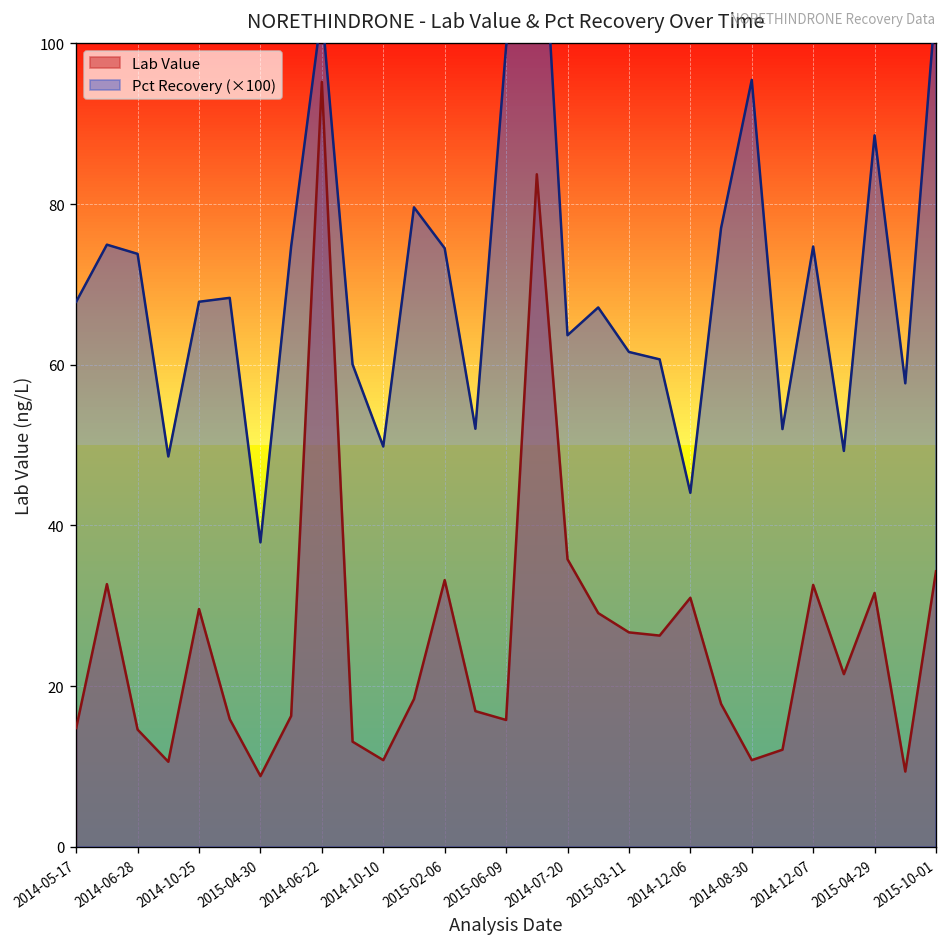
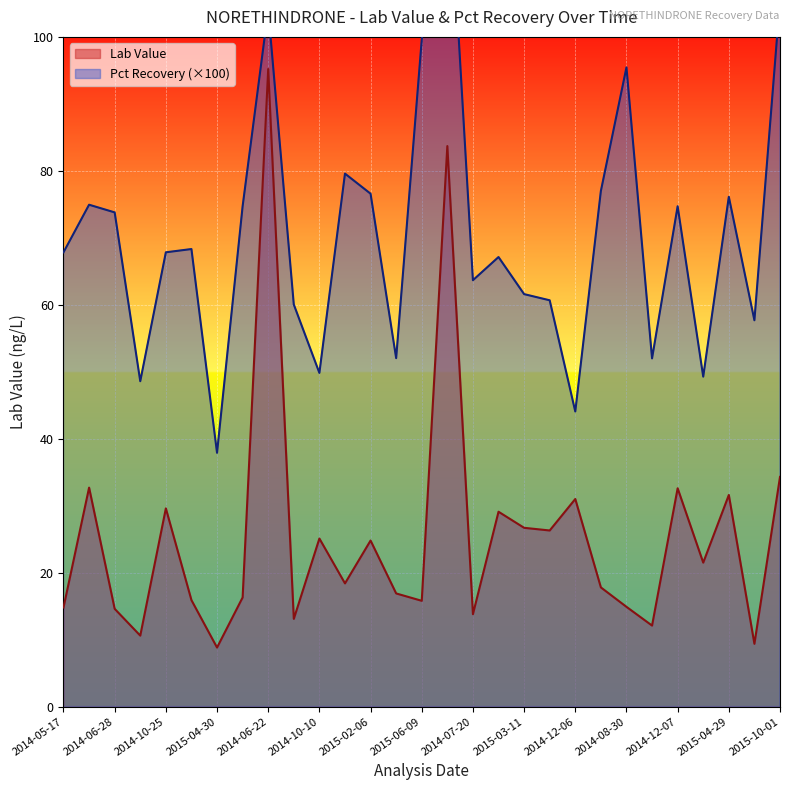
Lab Value, 2014-10-10: 11 -> 25
Lab Value, 2015-02-06: 33 -> 25
Pct Recovery (×100), 2015-02-06: 74 -> 77
Lab Value, 2014-07-20: 36 -> 14
Lab Value, 2014-08-30: 11 -> 15
Pct Recovery (×100), 2015-04-29: 89 -> 76
